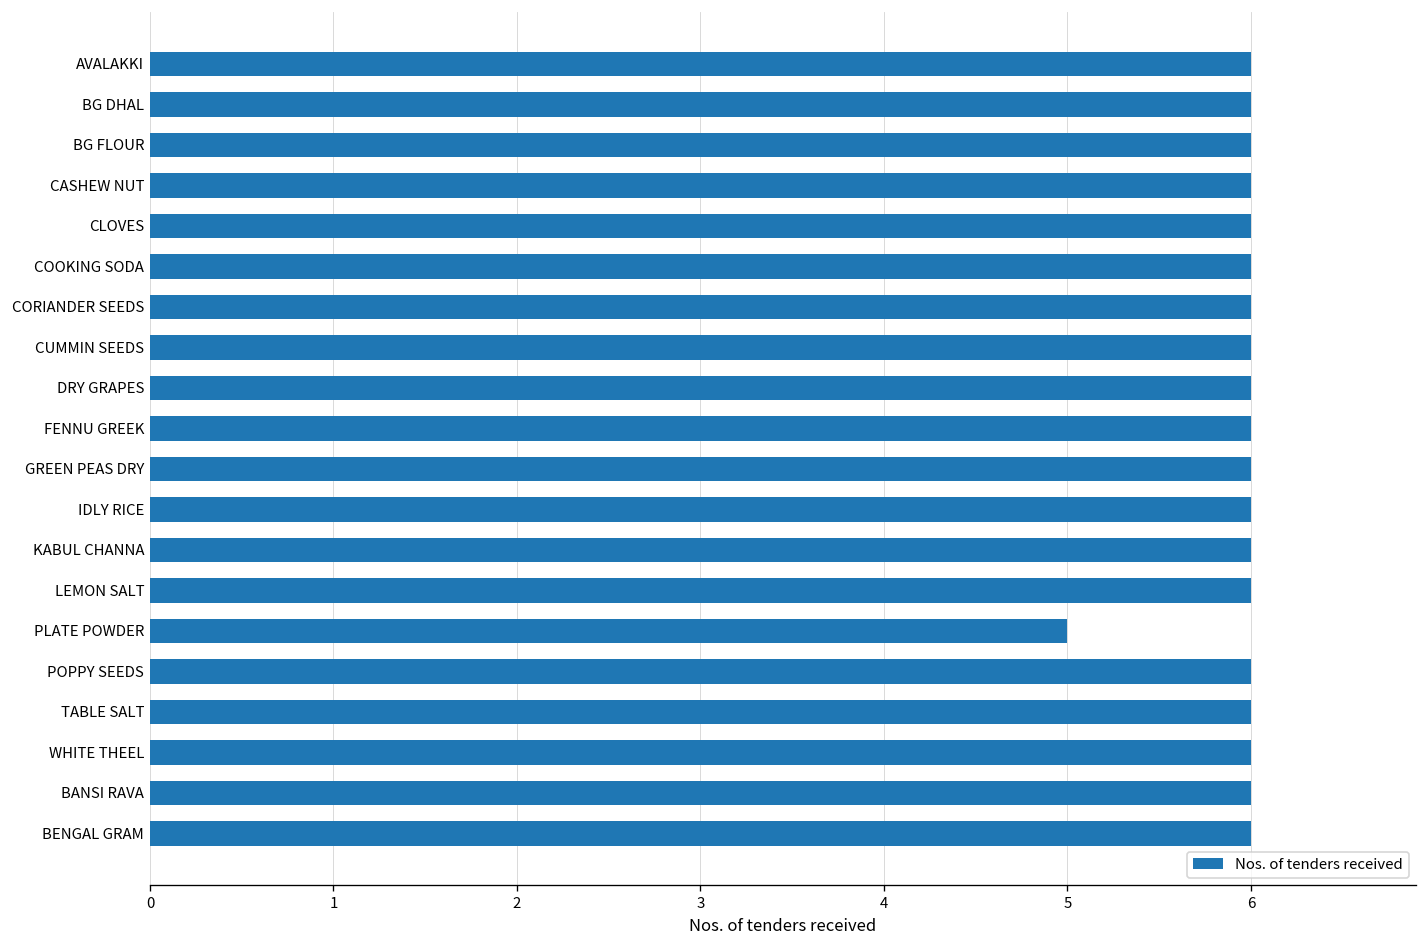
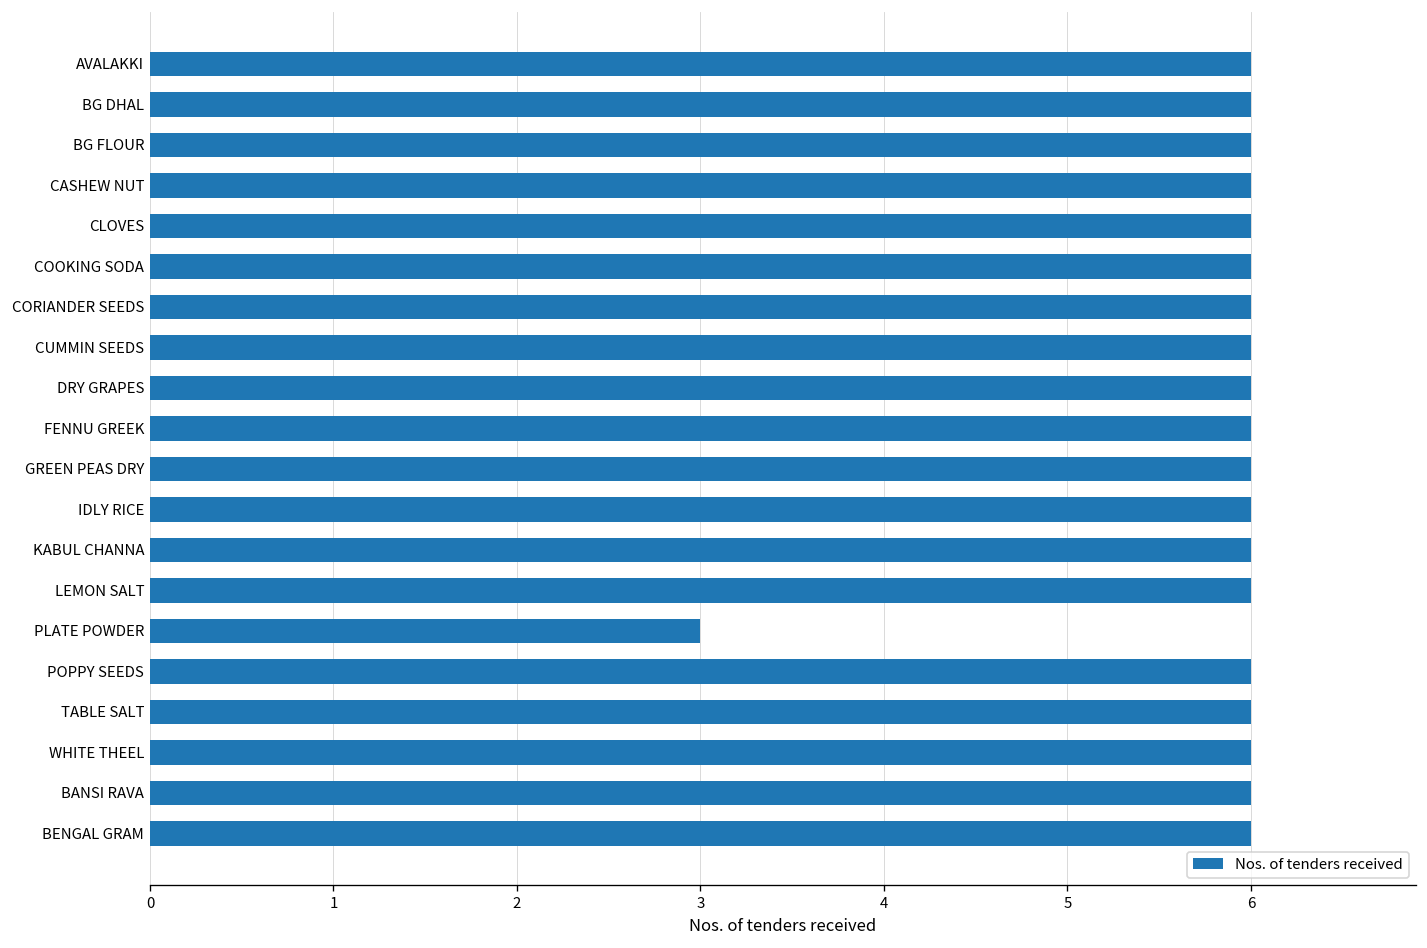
PLATE POWDER: 5 -> 3
